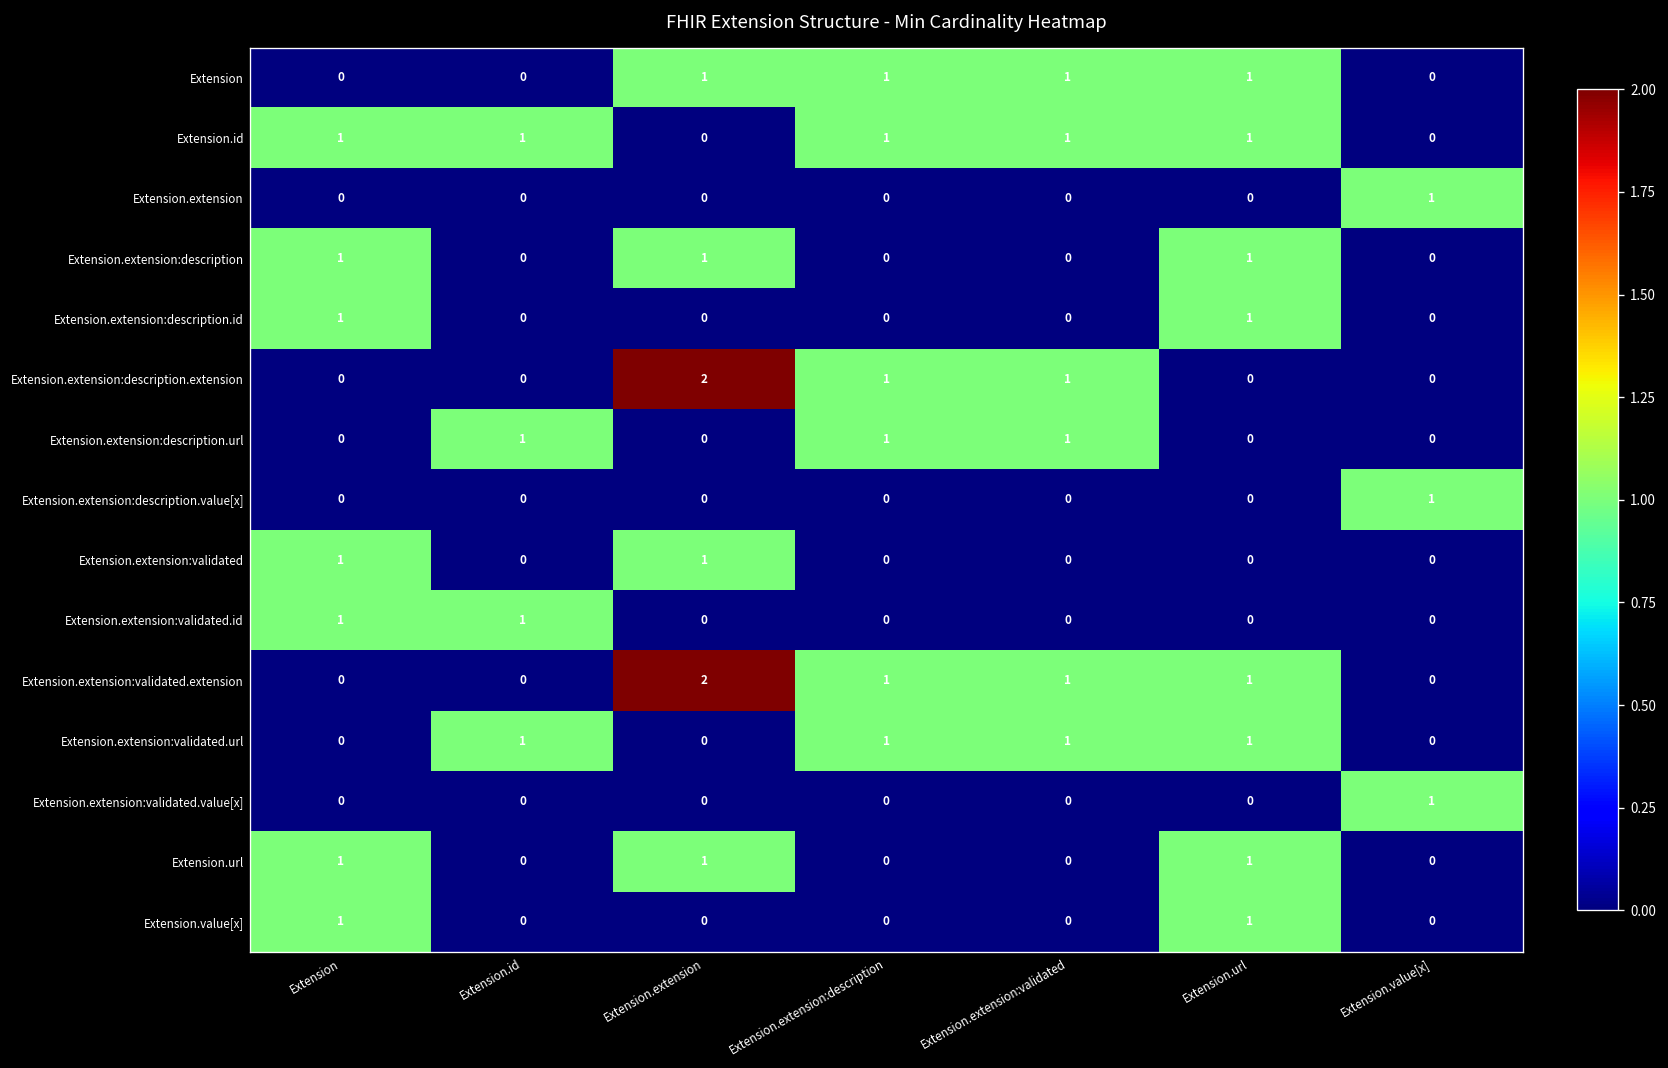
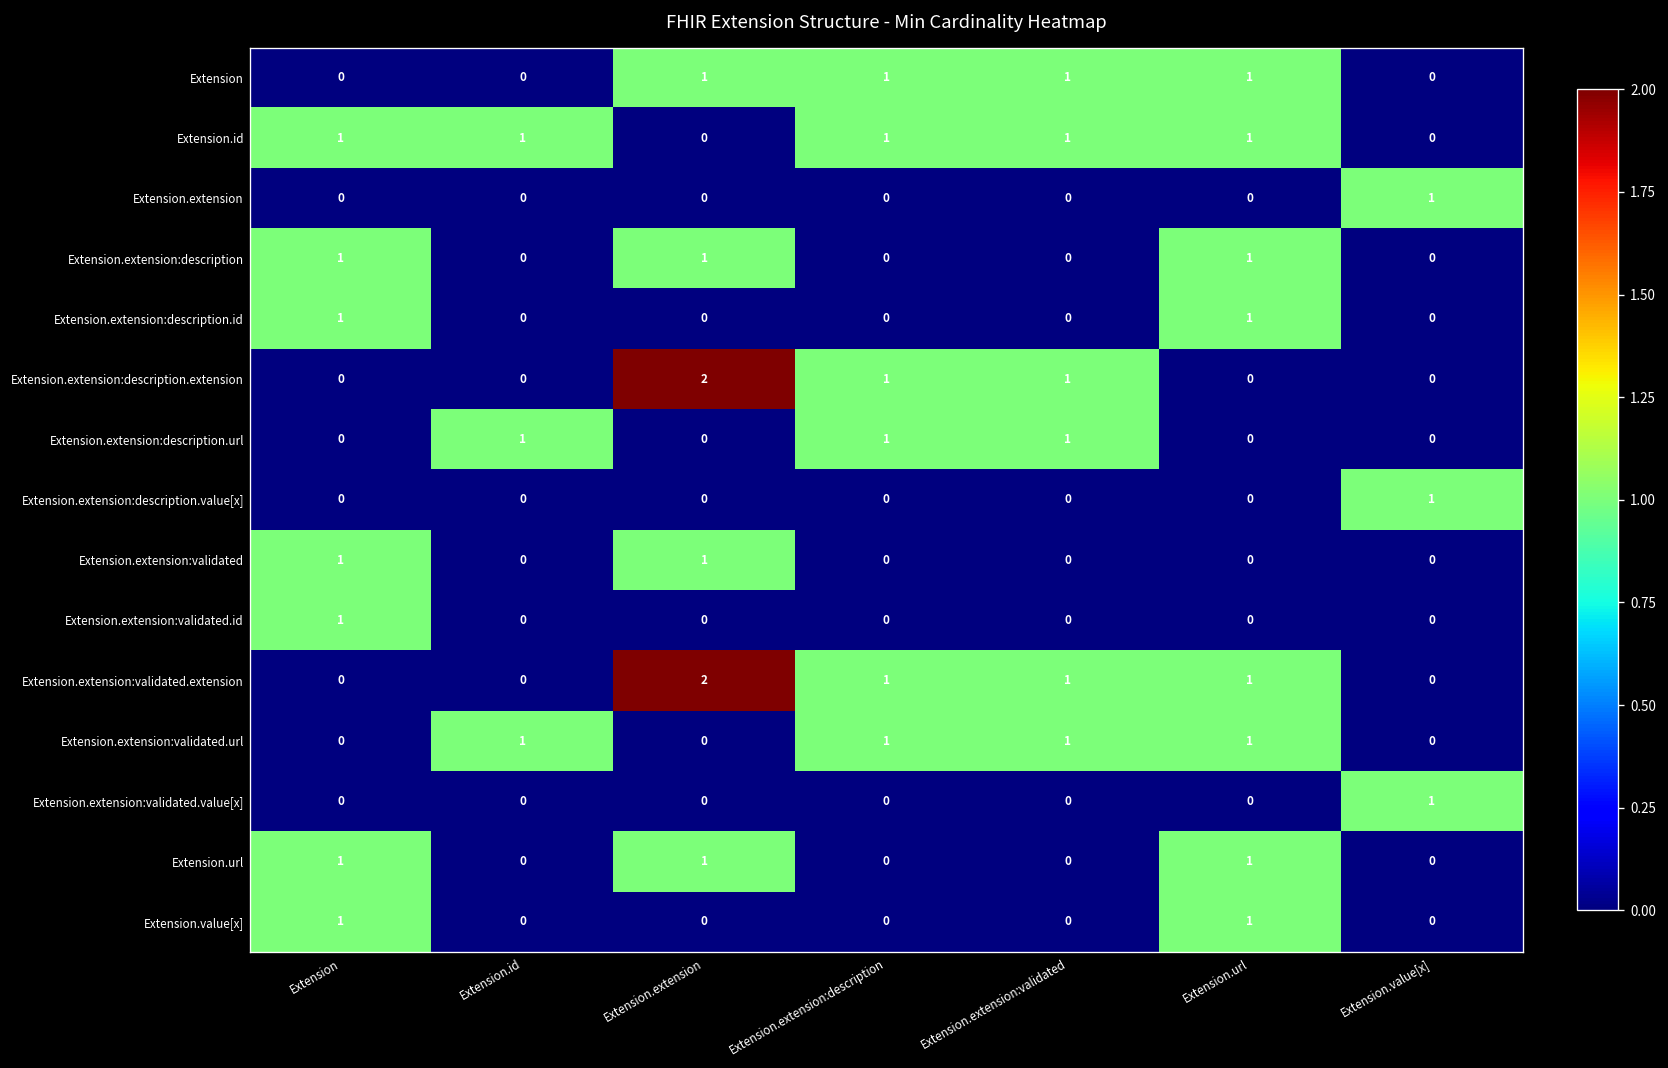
Extension.extension:validated.id, Extension.id: 1 -> 0
